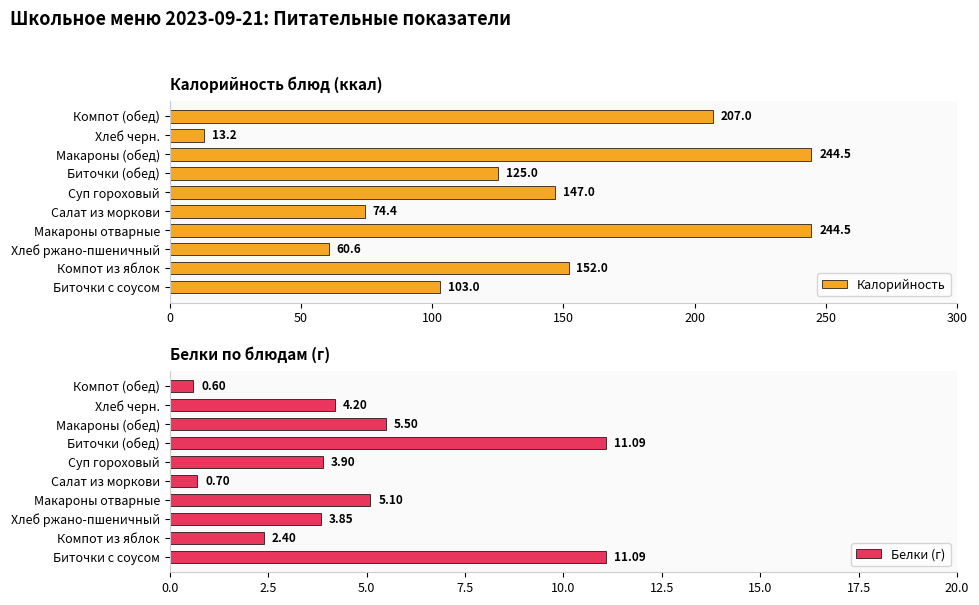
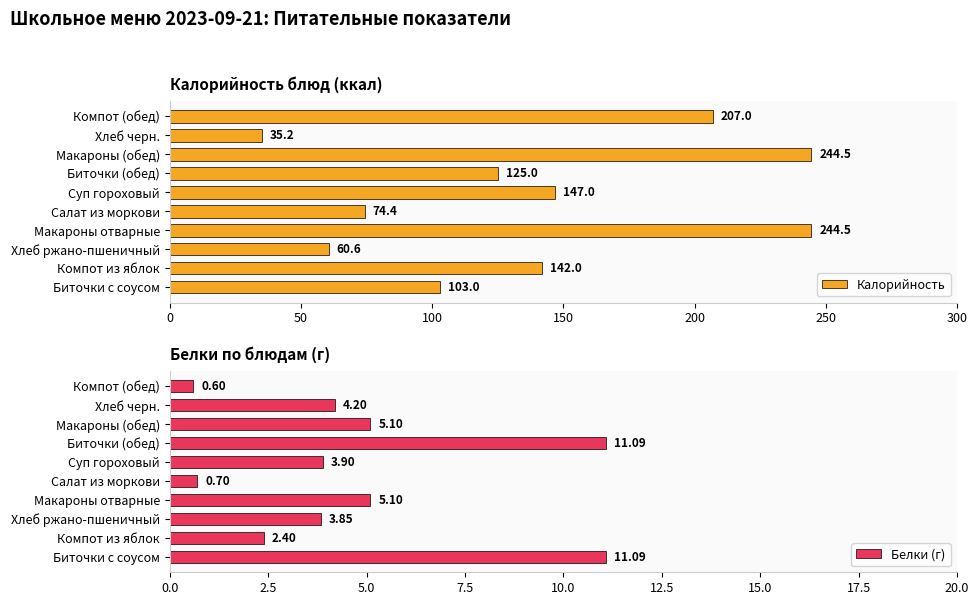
Калорийность блюд (ккал), Хлеб черн.: 13.2 -> 35.2
Калорийность блюд (ккал), Компот из яблок: 152.0 -> 142.0
Белки по блюдам (г), Макароны (обед): 5.50 -> 5.10
